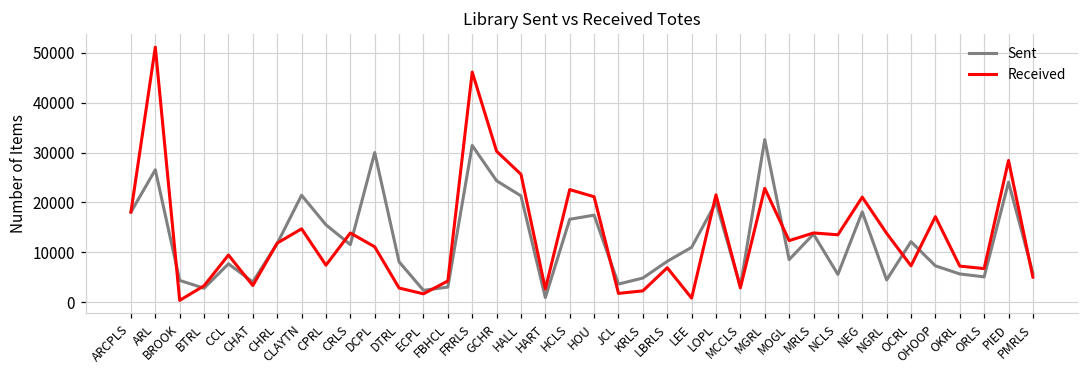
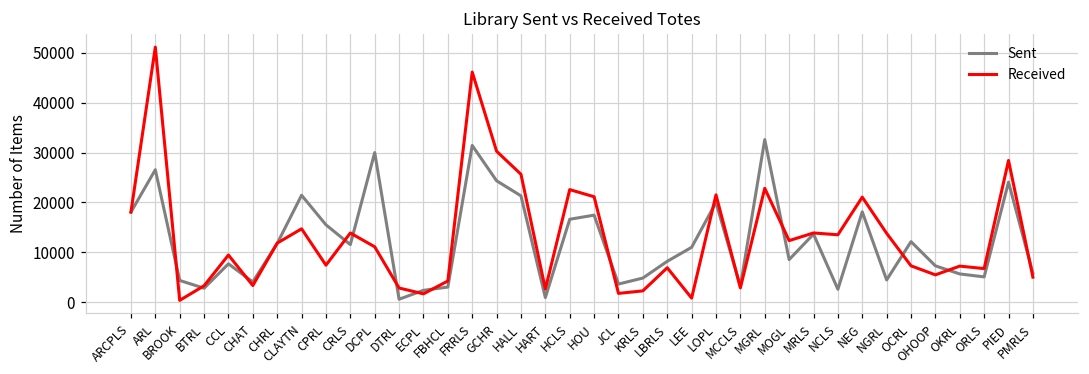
Sent, DTRL: 8000 -> 1000
Sent, NCLS: 6000 -> 3000
Received, OHOOP: 17000 -> 6000
